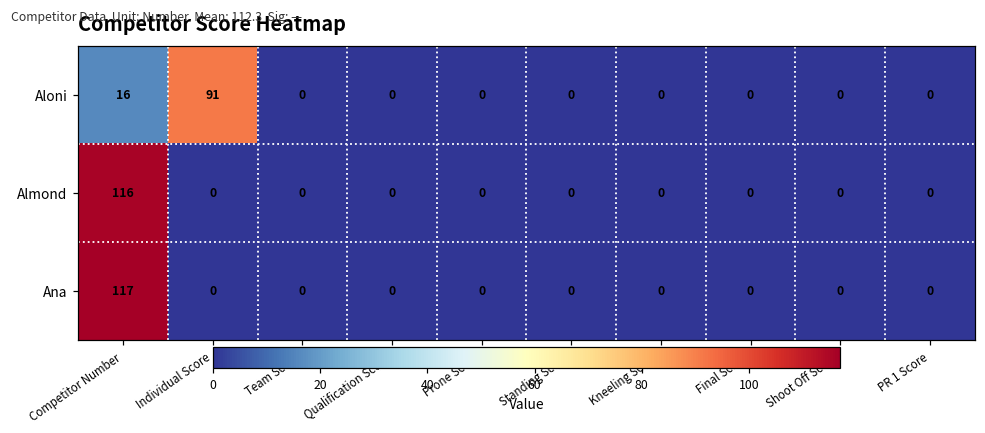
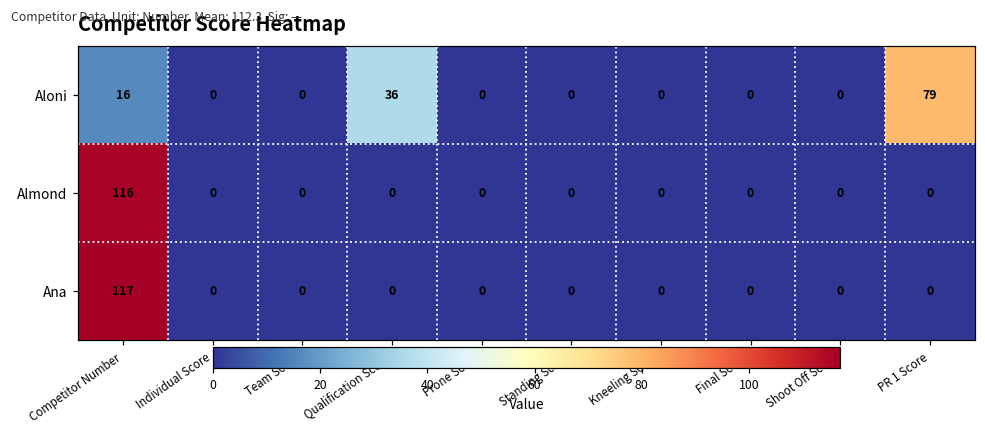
Aloni, Individual Score: 91 -> 0
Aloni, Qualification Score: 0 -> 36
Aloni, PR 1 Score: 0 -> 79
